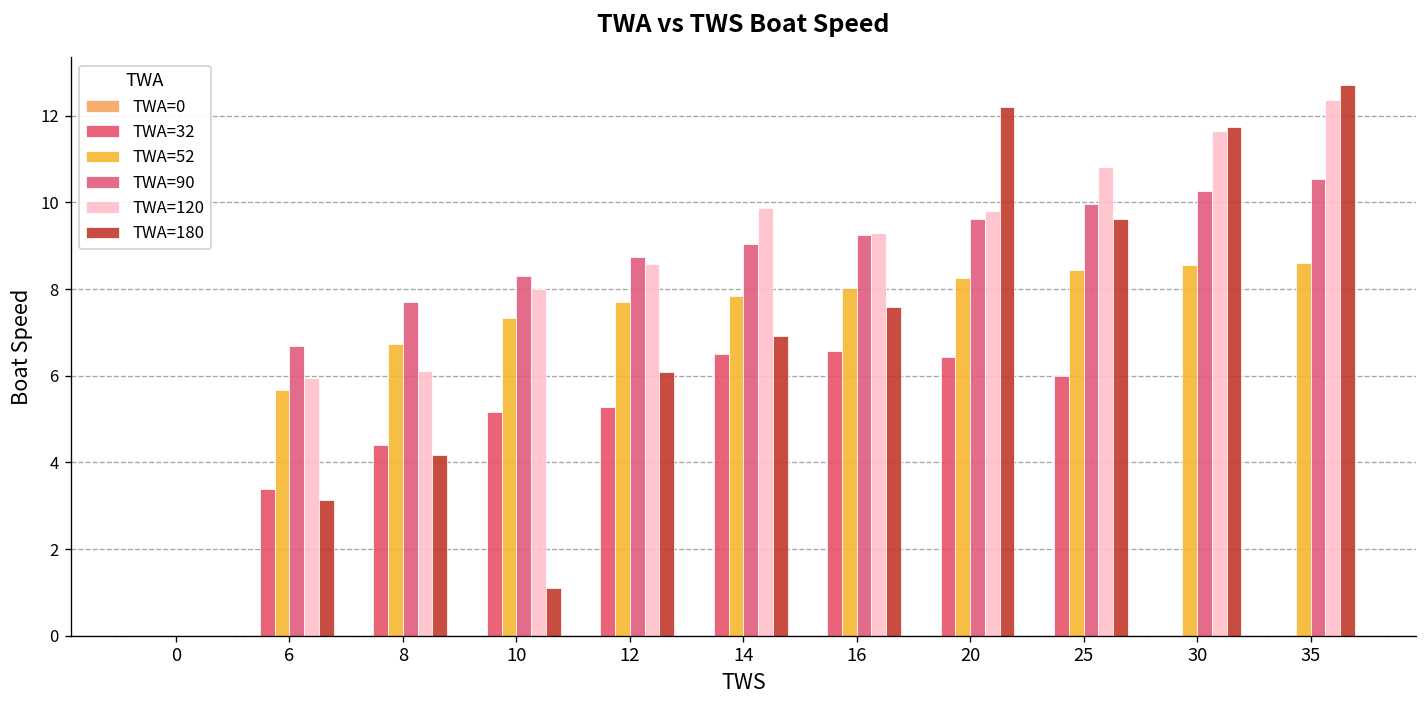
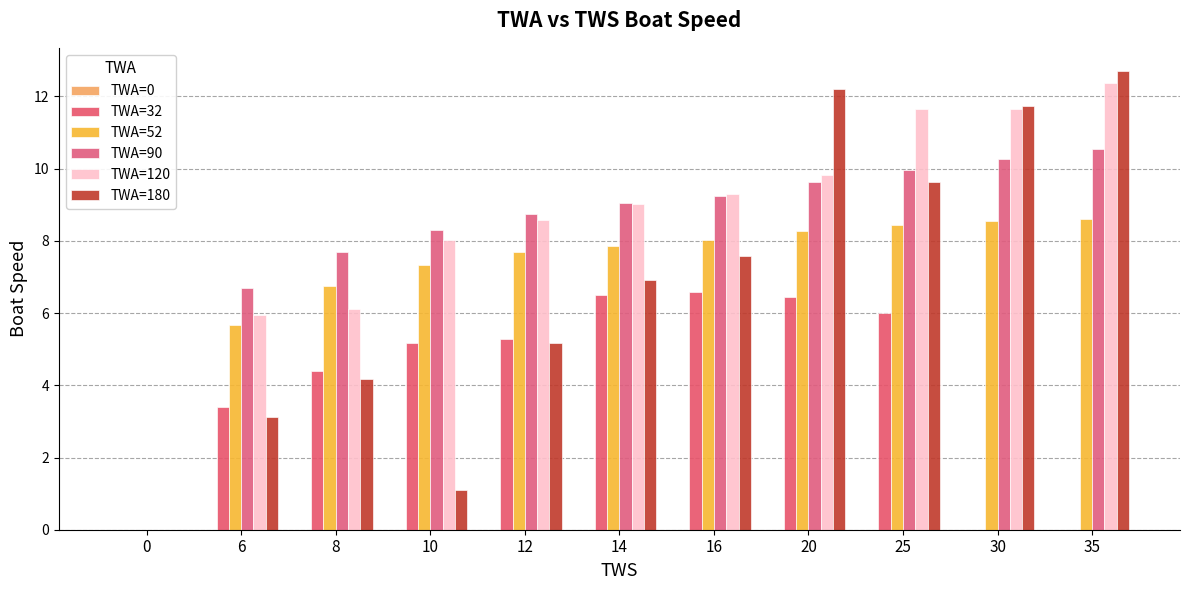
TWA=180, 12: 6.1 -> 5.2
TWA=120, 14: 9.9 -> 9.0
TWA=120, 25: 10.8 -> 11.7
